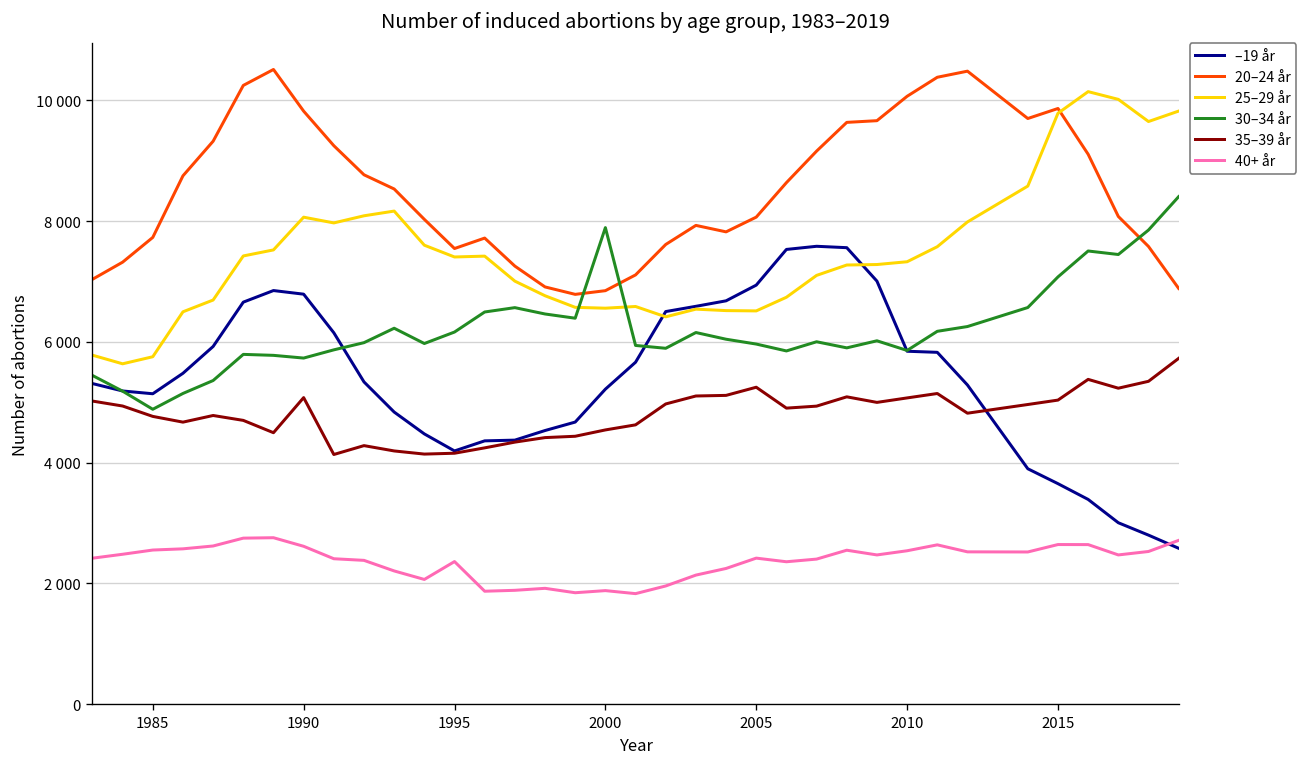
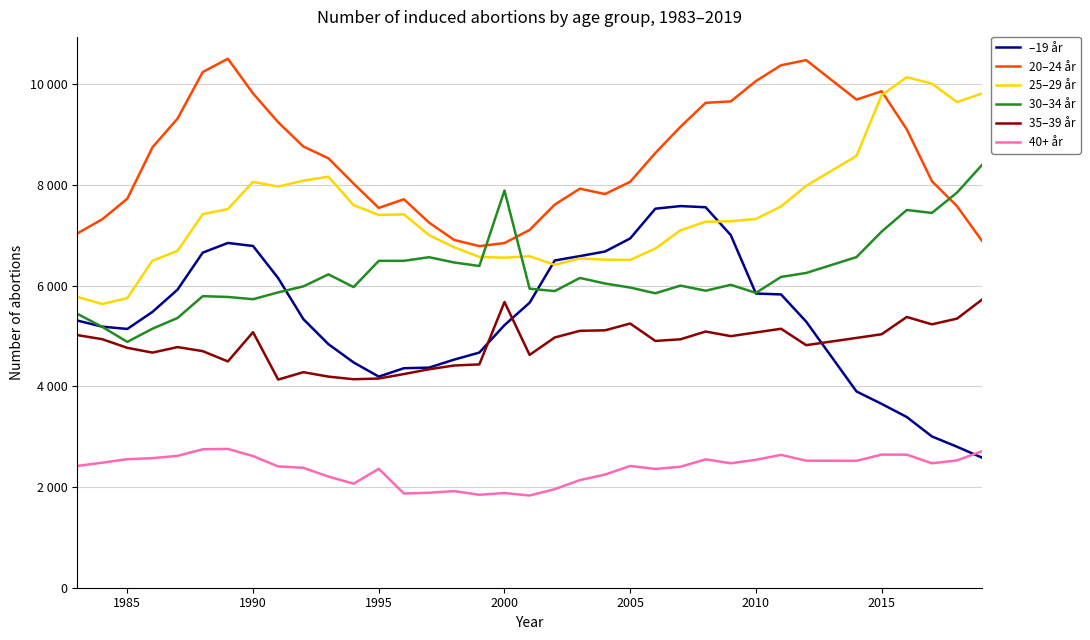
30–34 år, 1995: 6200 -> 6500
35–39 år, 2000: 4500 -> 5700
